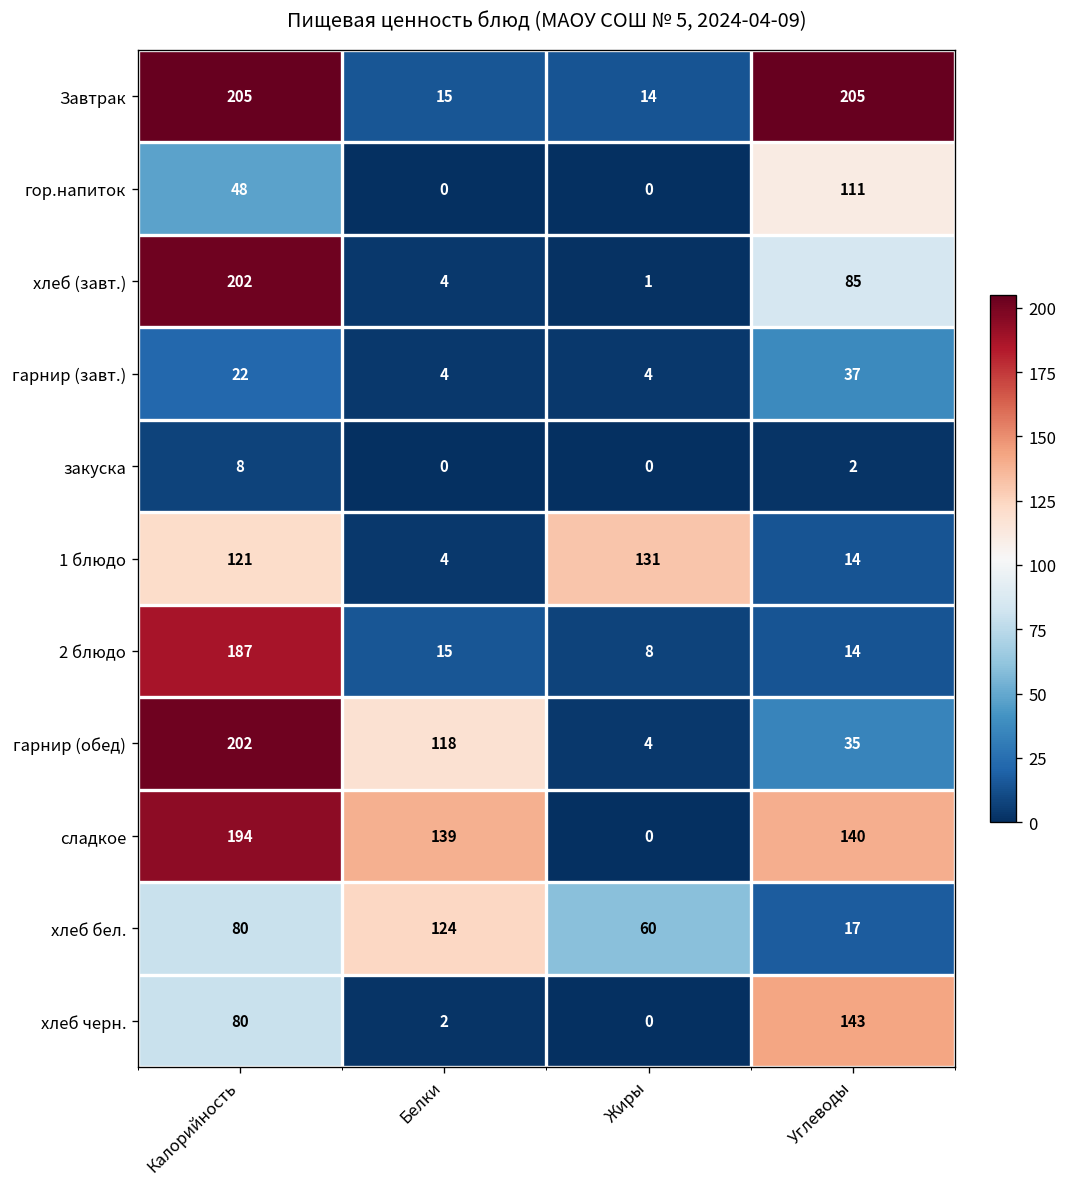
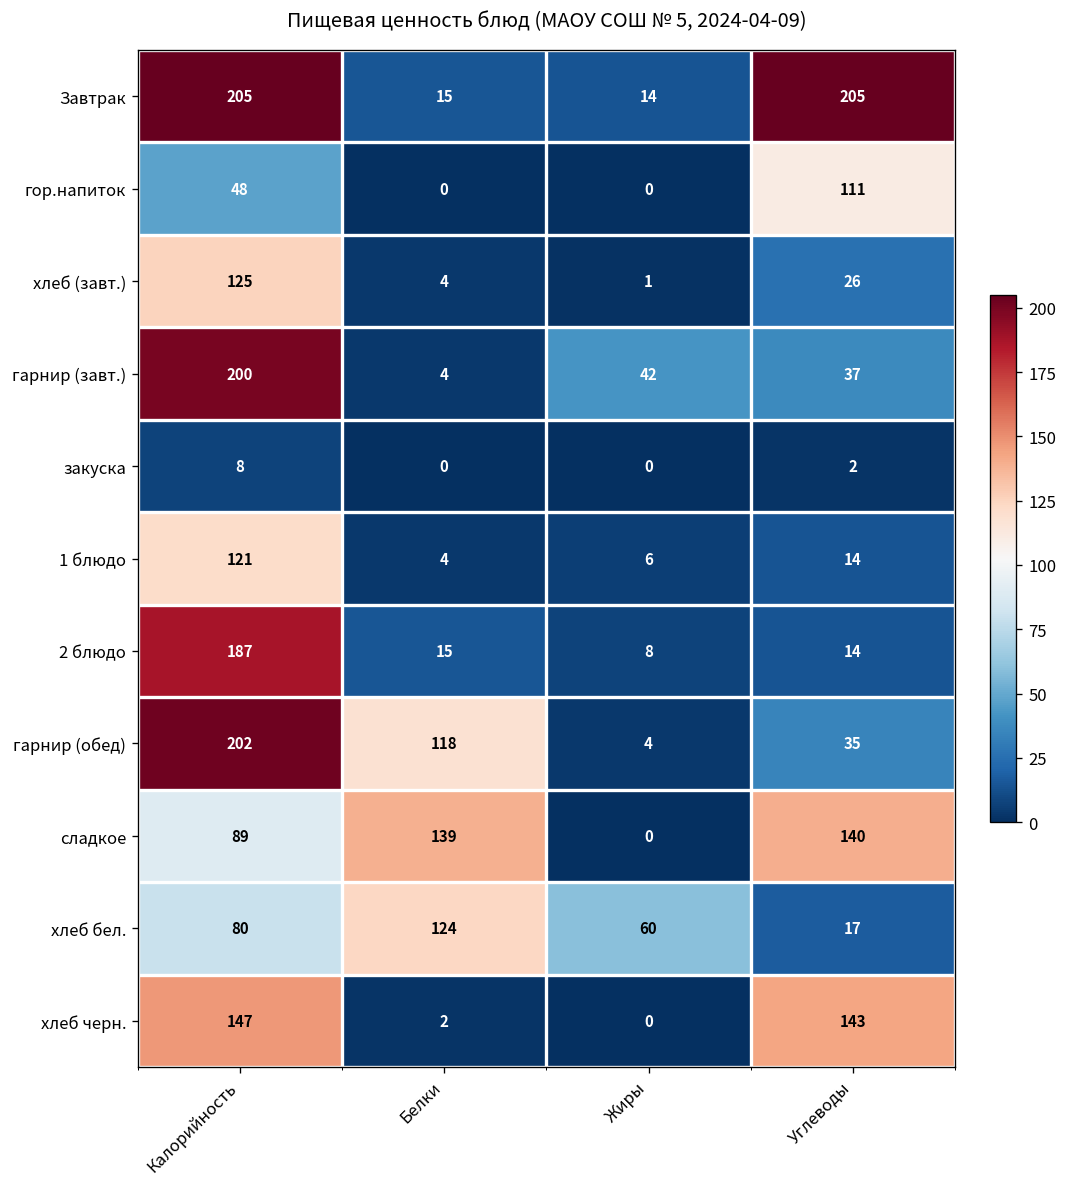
хлеб (завт.), Калорийность: 202 -> 125
хлеб (завт.), Углеводы: 85 -> 26
гарнир (завт.), Калорийность: 22 -> 200
гарнир (завт.), Жиры: 4 -> 42
1 блюдо, Жиры: 131 -> 6
сладкое, Калорийность: 194 -> 89
хлеб черн., Калорийность: 80 -> 147
